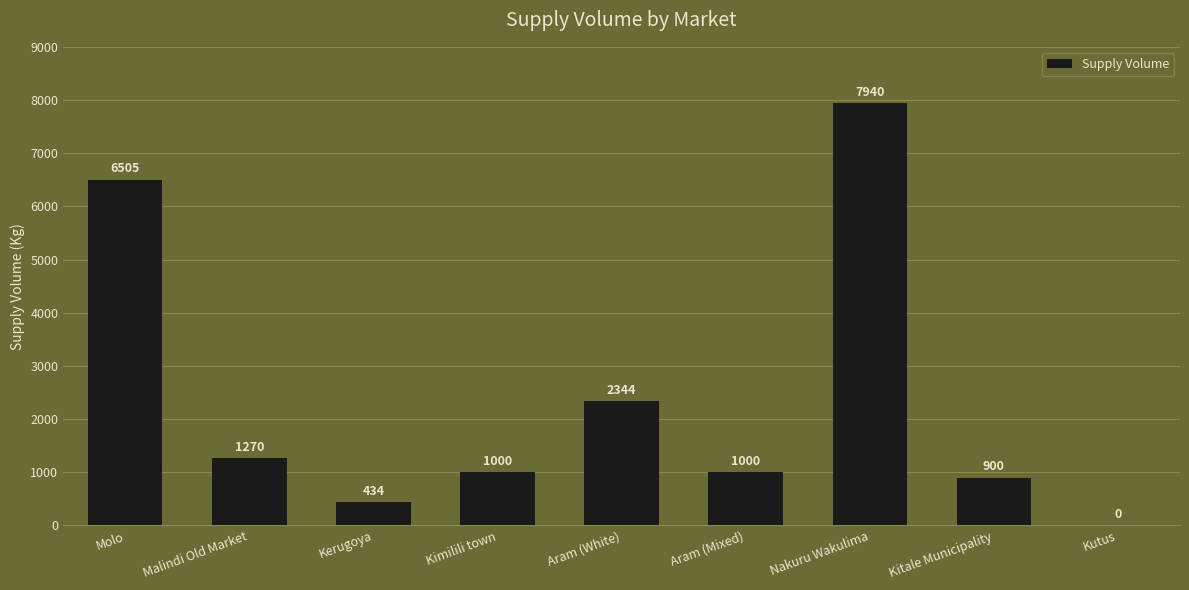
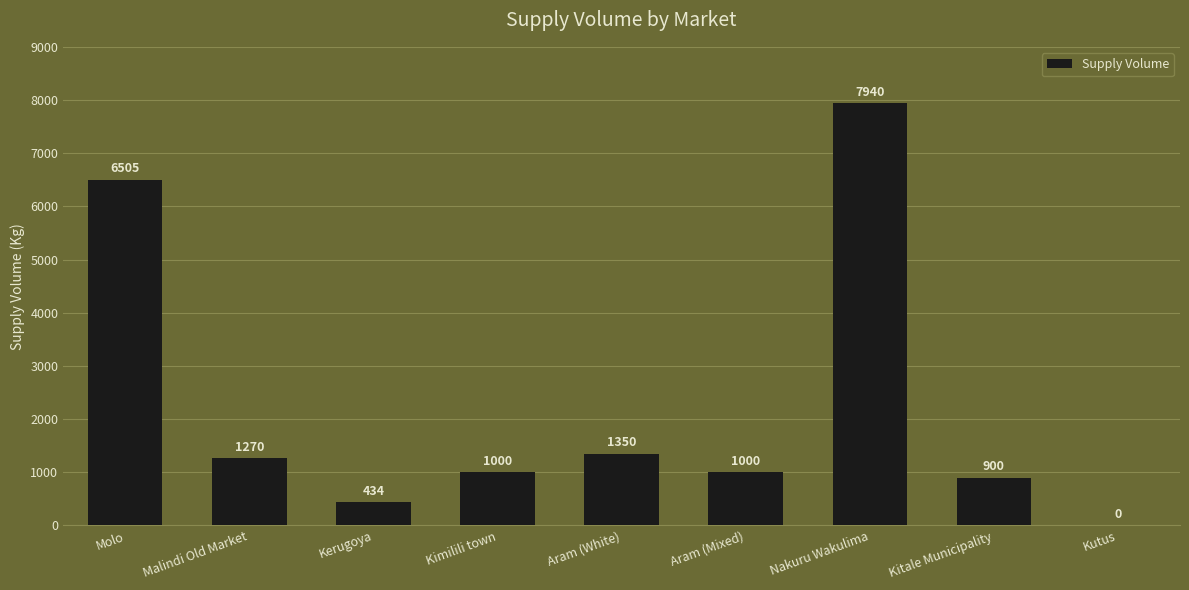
Aram (White): 2344 -> 1350
